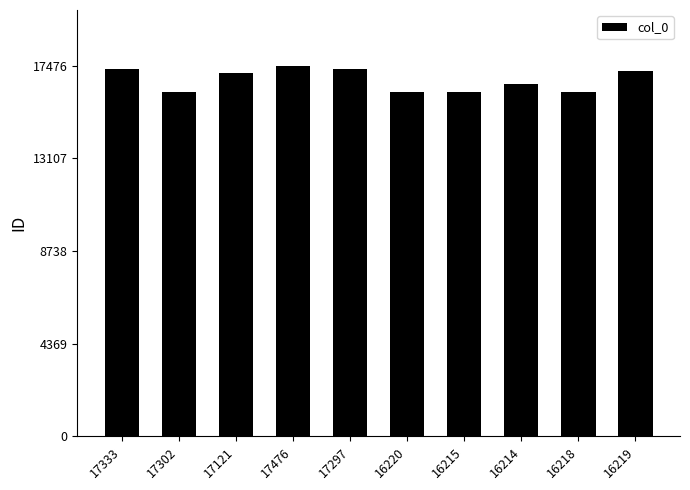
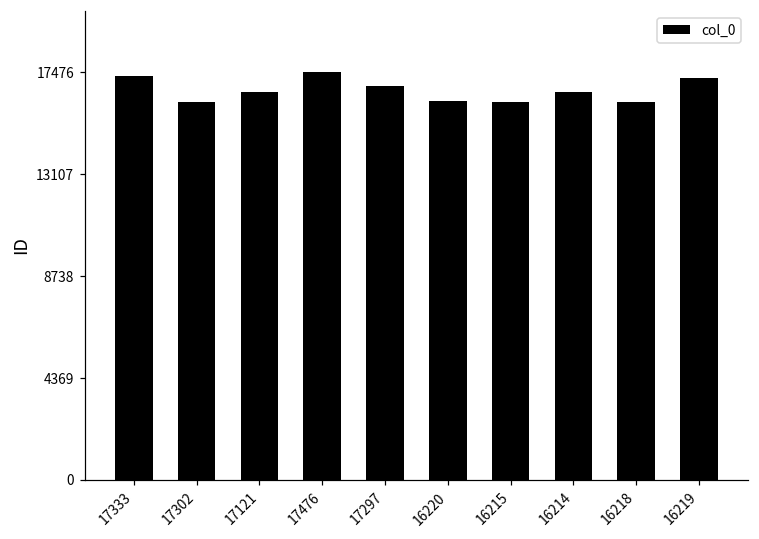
17121: 17100 -> 16600
17297: 17300 -> 16900
